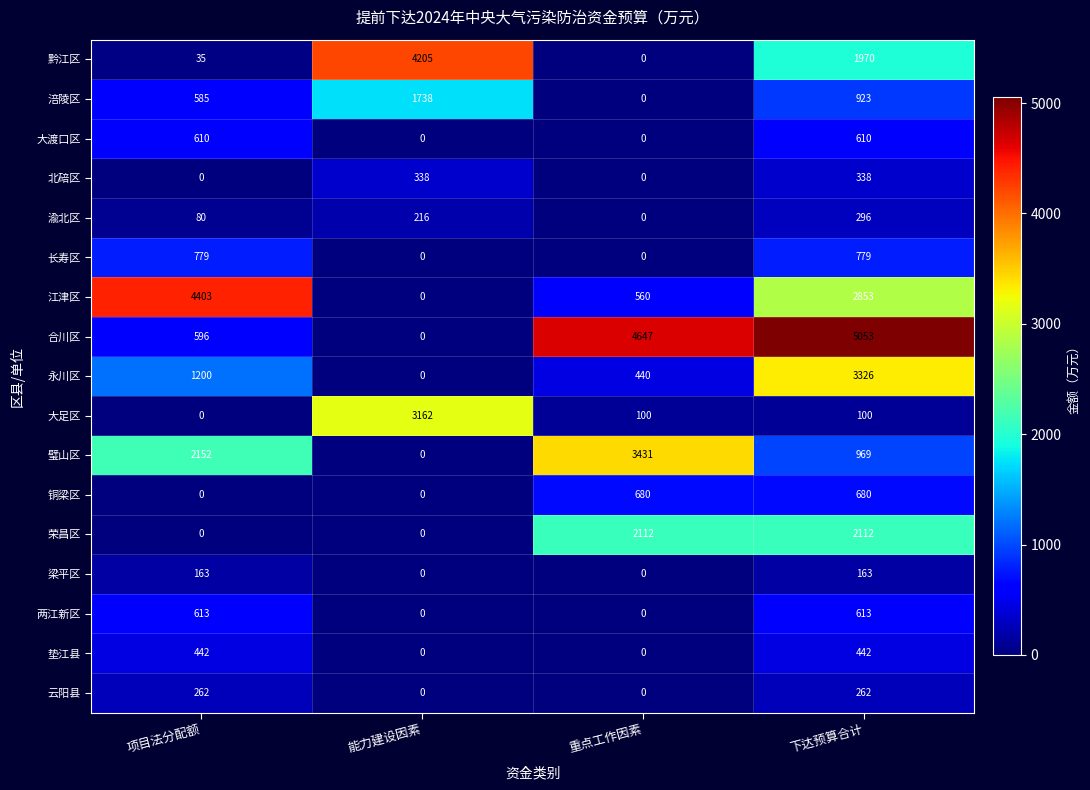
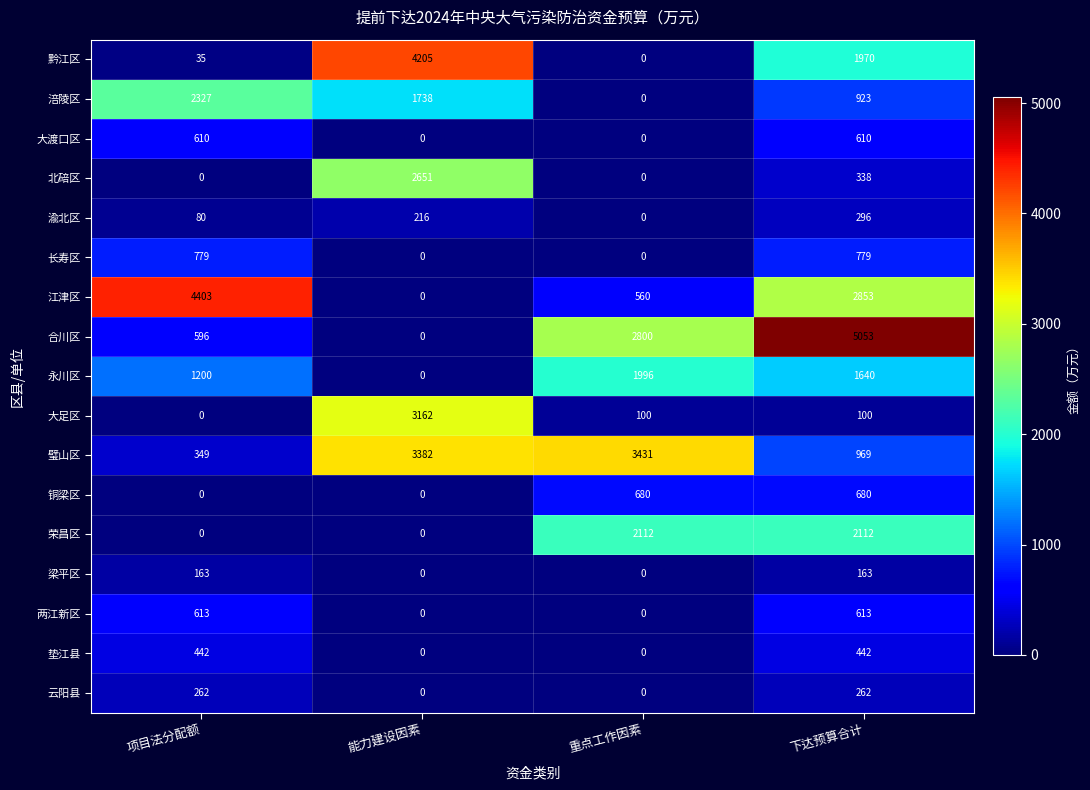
涪陵区, 项目法分配额: 585 -> 2327
北碚区, 能力建设因素: 338 -> 2651
合川区, 重点工作因素: 4647 -> 2800
永川区, 重点工作因素: 440 -> 1996
永川区, 下达预算合计: 3326 -> 1640
璧山区, 项目法分配额: 2152 -> 349
璧山区, 能力建设因素: 0 -> 3382
